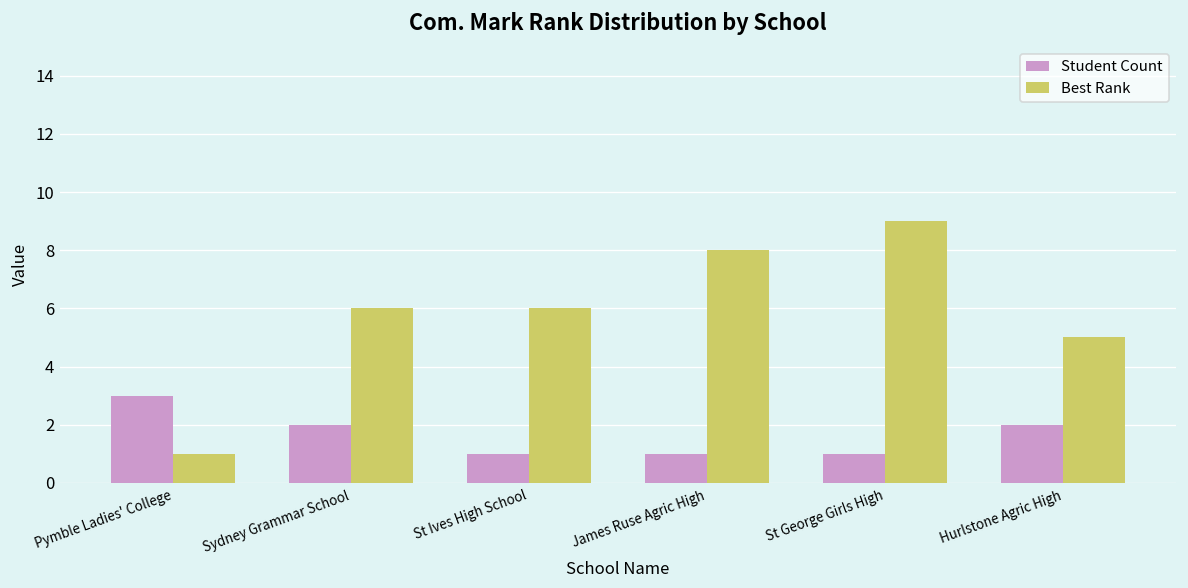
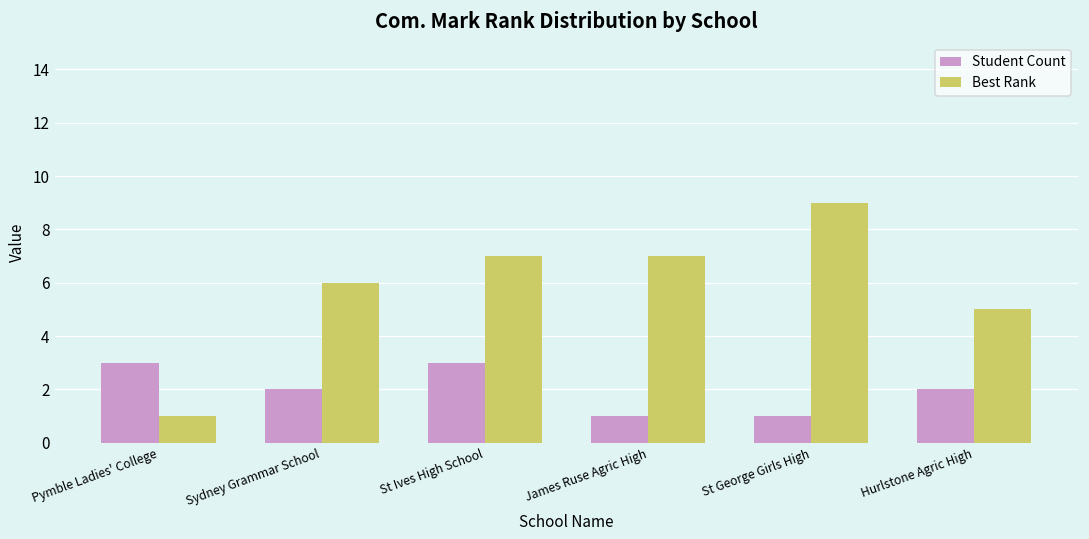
Student Count, St Ives High School: 1 -> 3
Best Rank, St Ives High School: 6 -> 7
Best Rank, James Ruse Agric High: 8 -> 7
